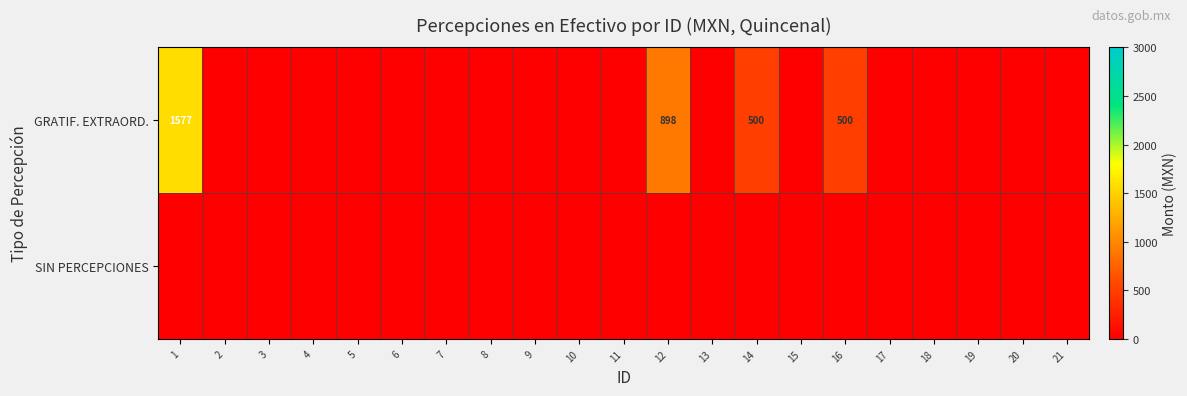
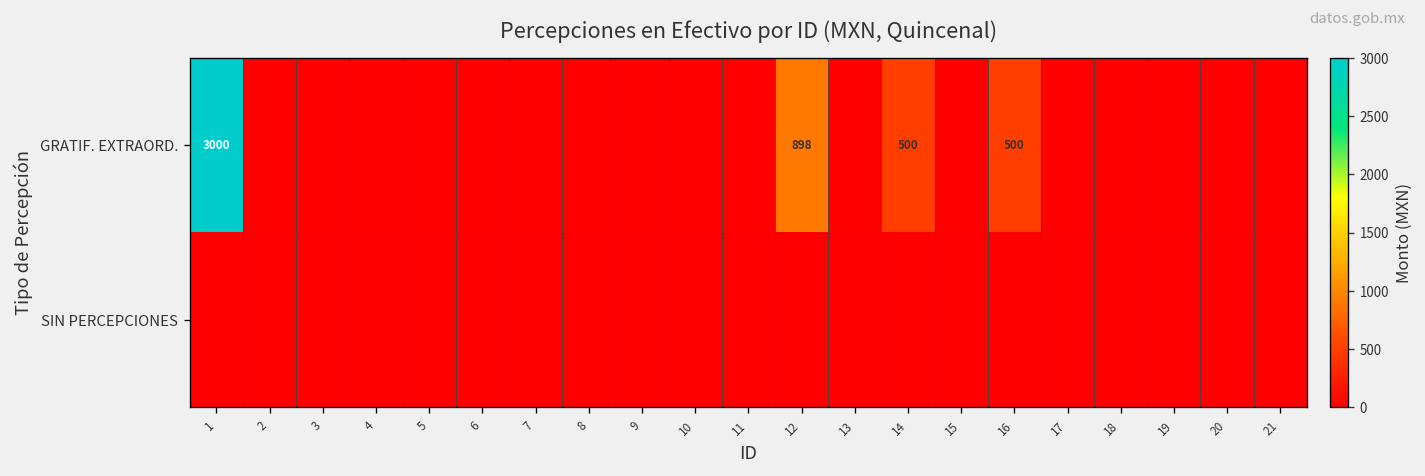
GRATIF. EXTRAORD., 1: 1577 -> 3000
